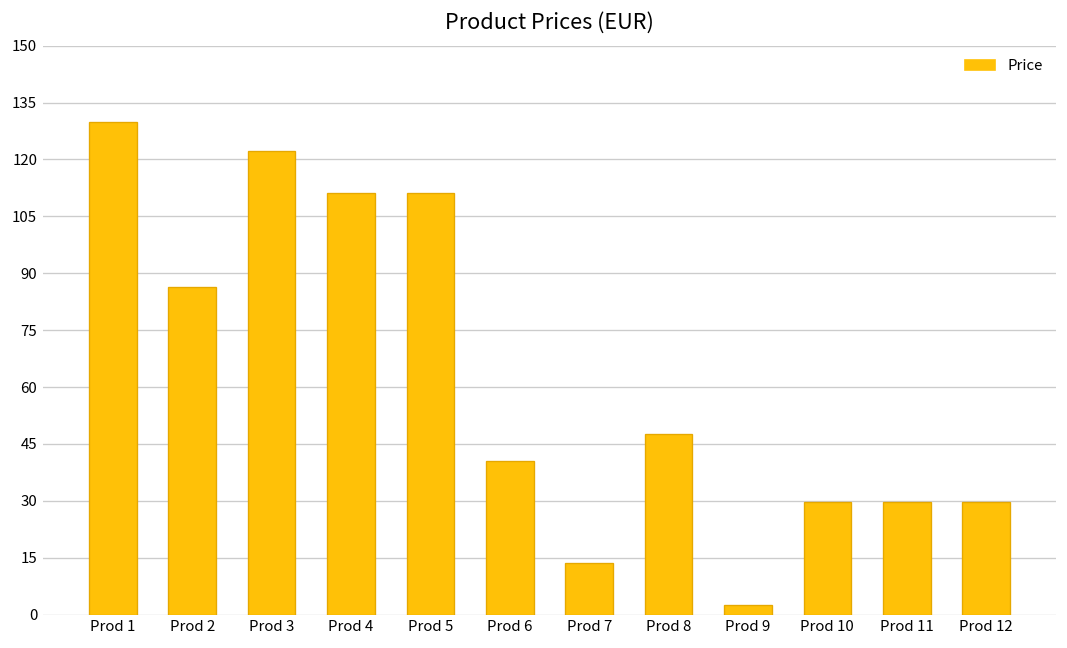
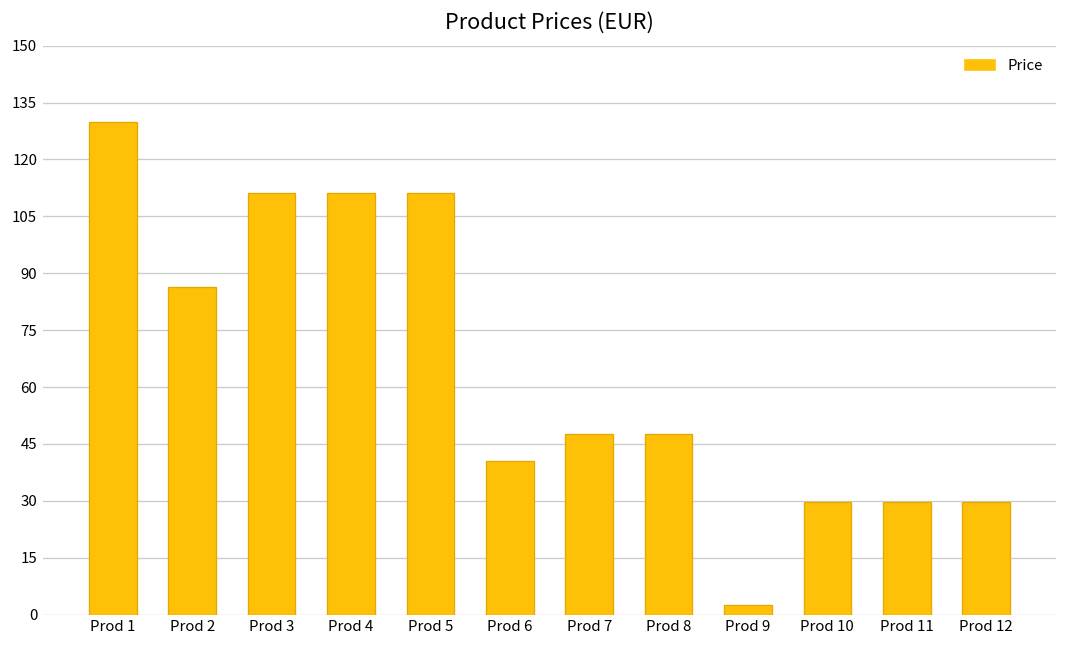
Prod 3: 122 -> 111
Prod 7: 14 -> 48
